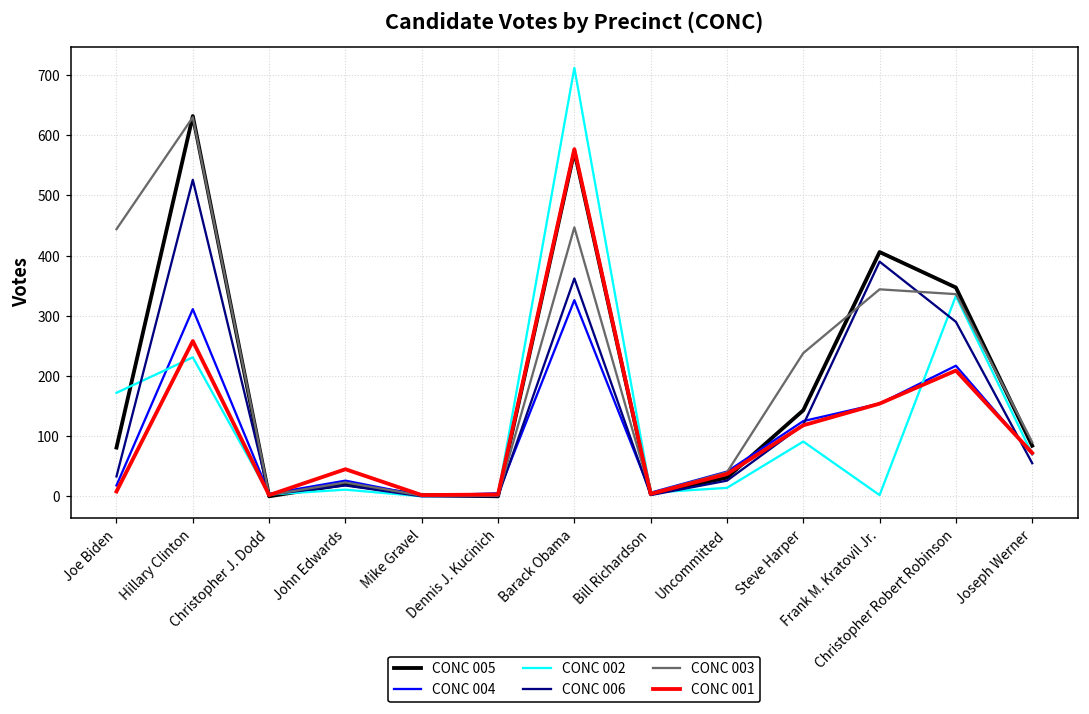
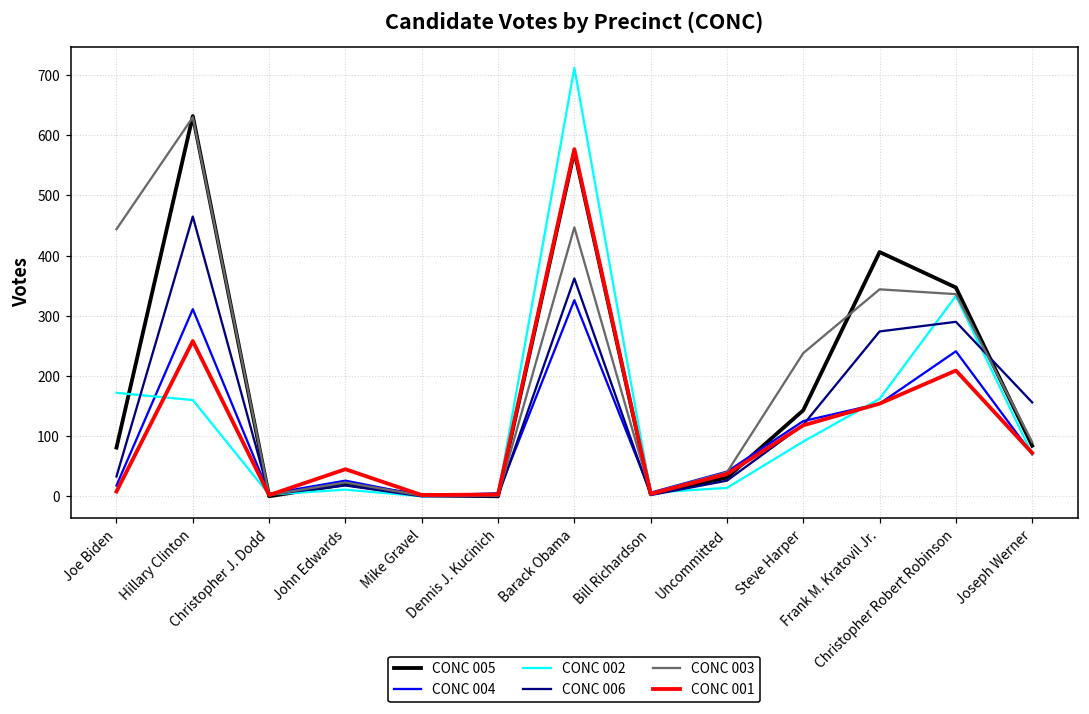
CONC 002, Hillary Clinton: 230 -> 160
CONC 006, Hillary Clinton: 530 -> 470
CONC 002, Frank M. Kratovil Jr.: 0 -> 160
CONC 006, Frank M. Kratovil Jr.: 390 -> 270
CONC 004, Christopher Robert Robinson: 220 -> 240
CONC 006, Joseph Werner: 60 -> 160
